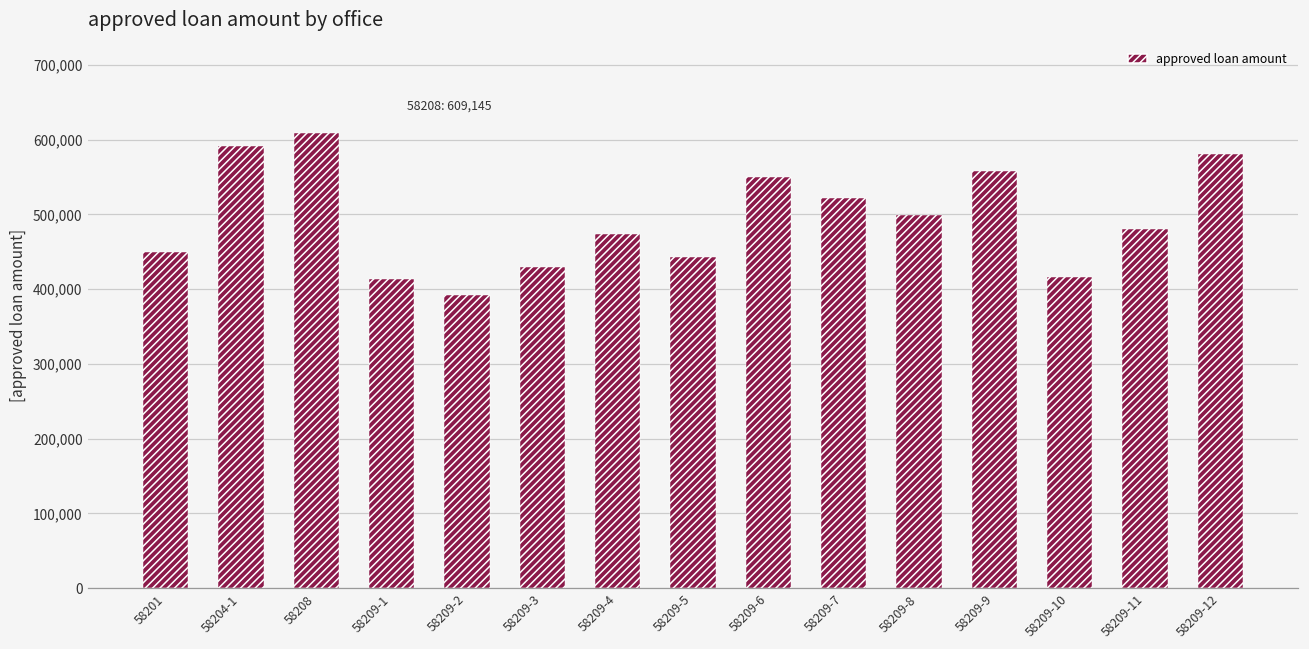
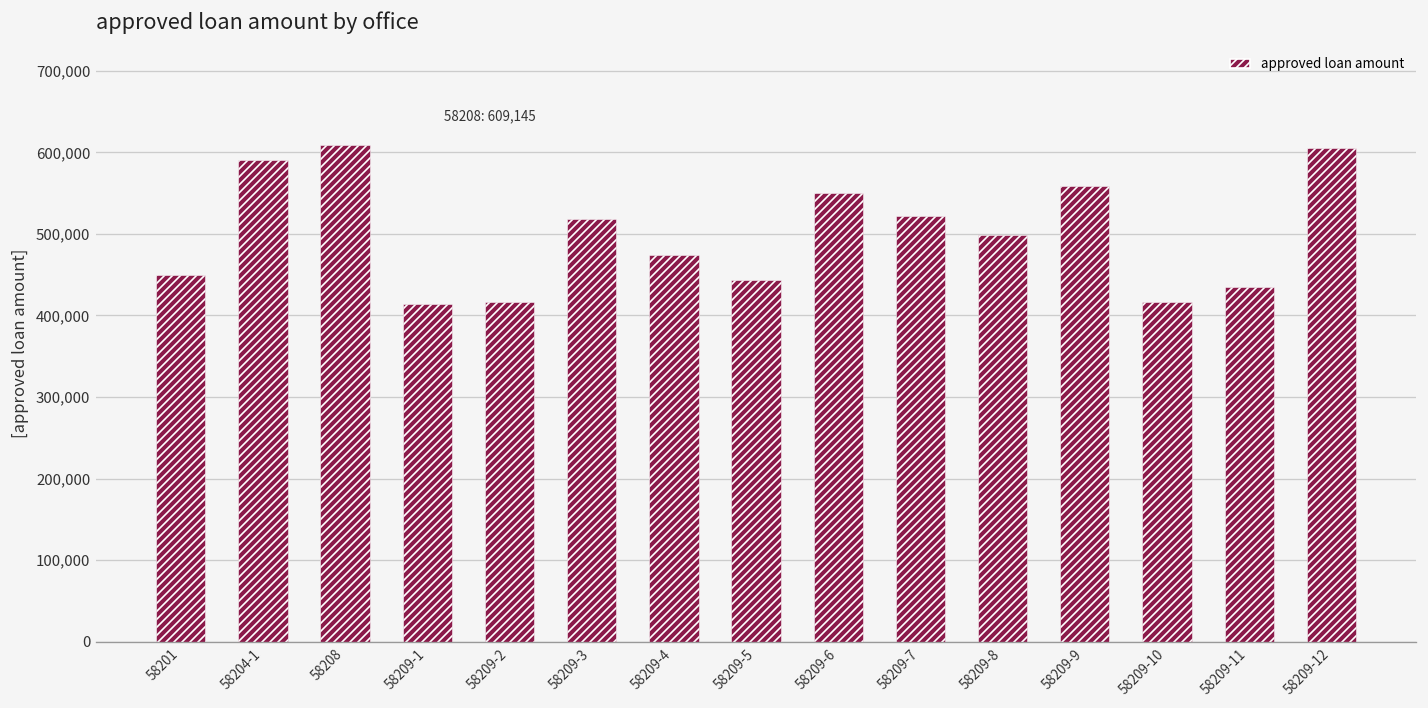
58209-2: 390,000 -> 420,000
58209-3: 430,000 -> 520,000
58209-11: 480,000 -> 440,000
58209-12: 580,000 -> 610,000
